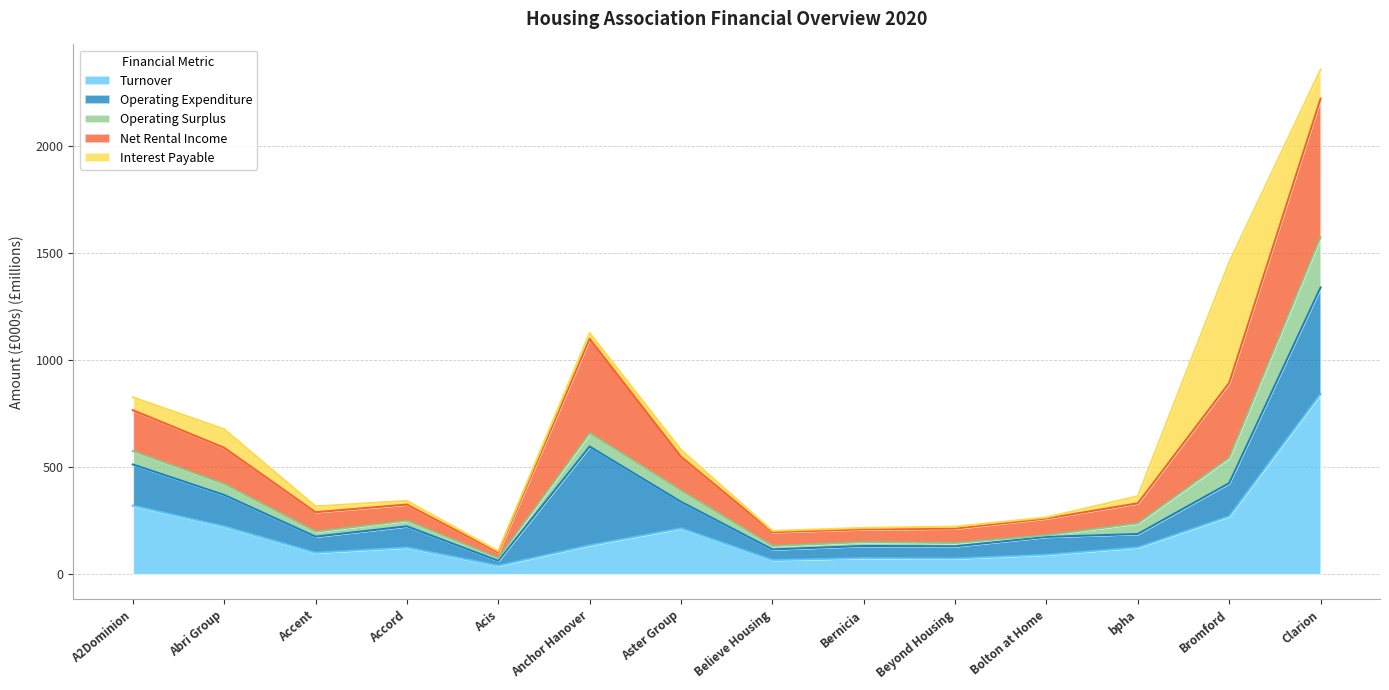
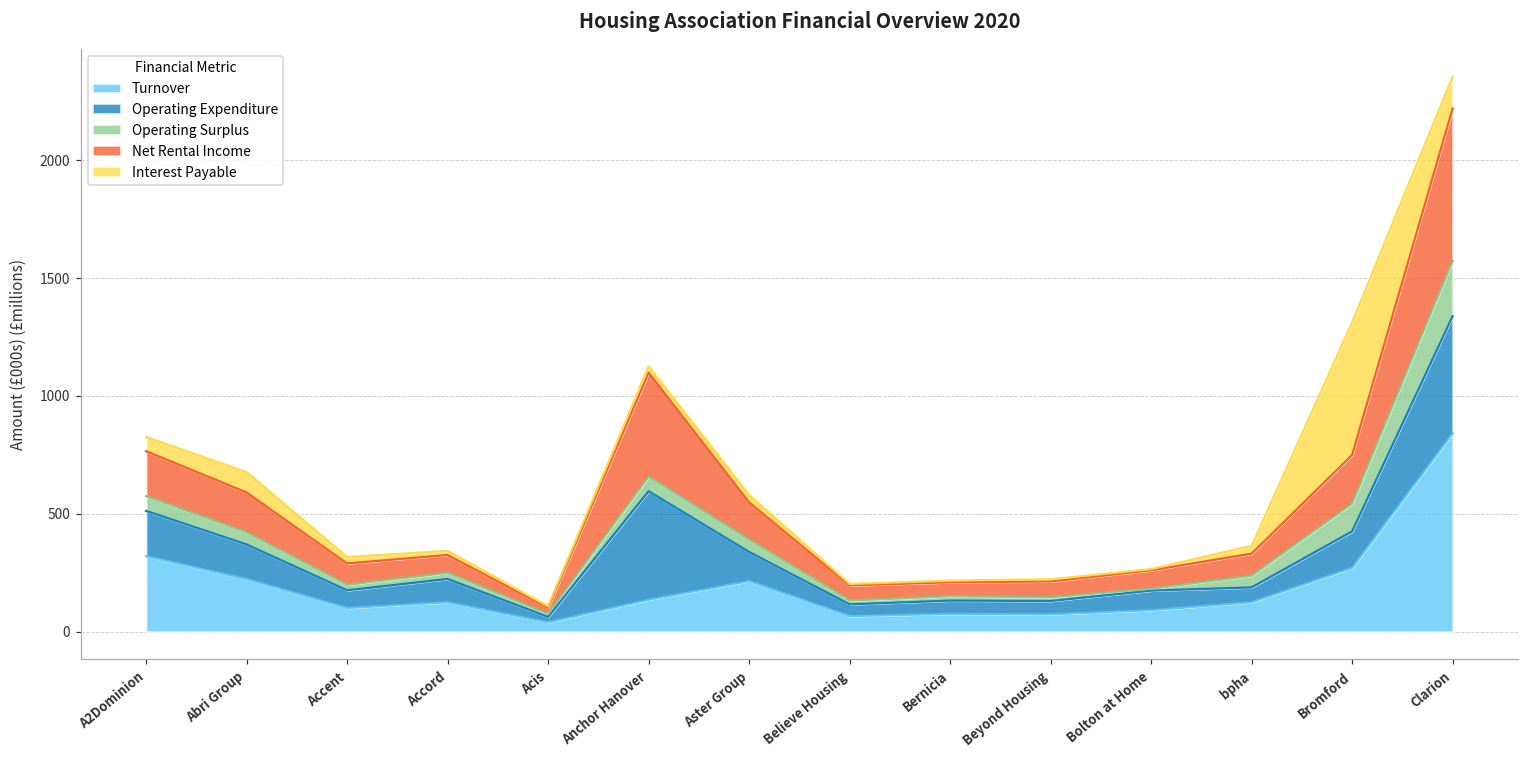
Net Rental Income, Bromford: 350 -> 210
